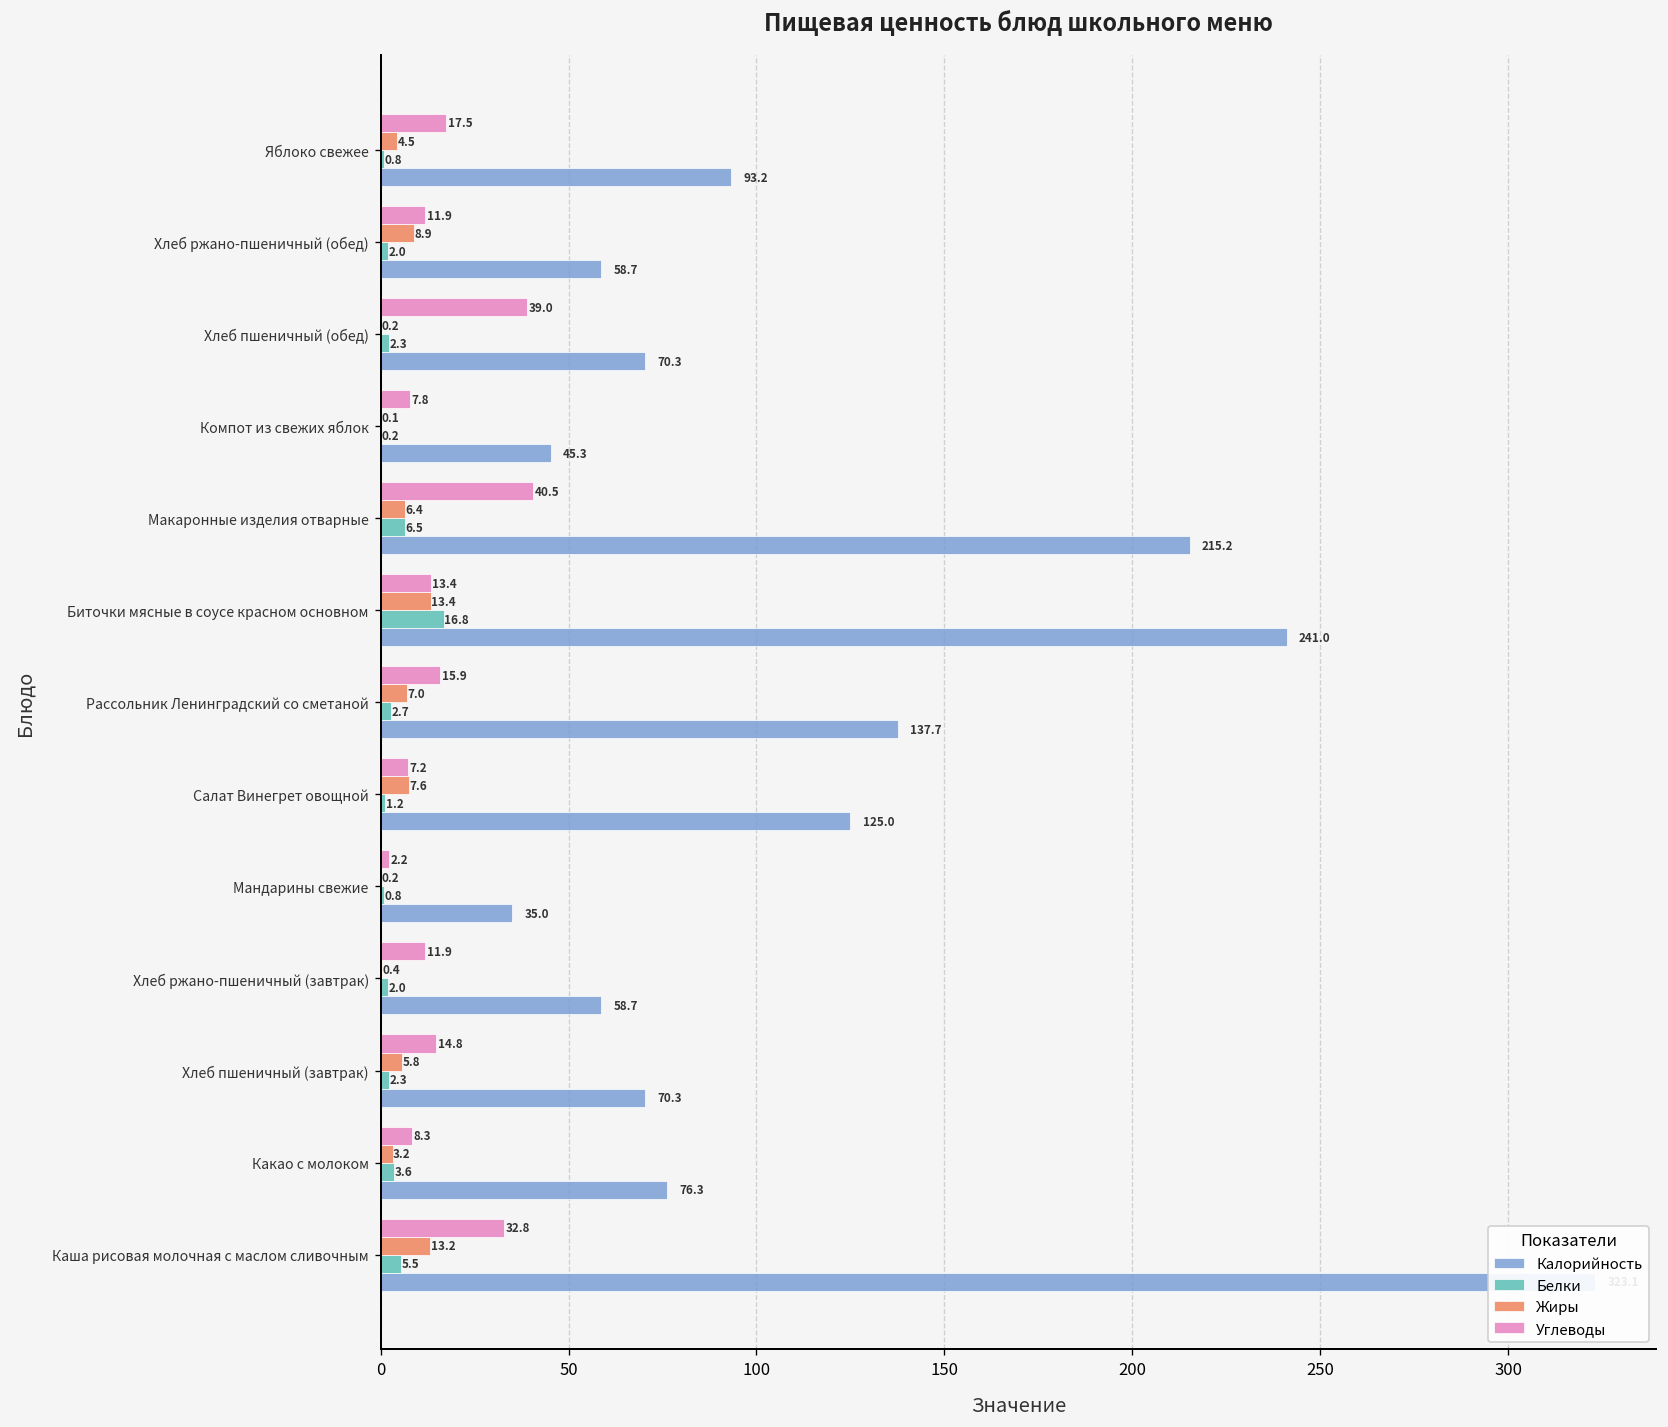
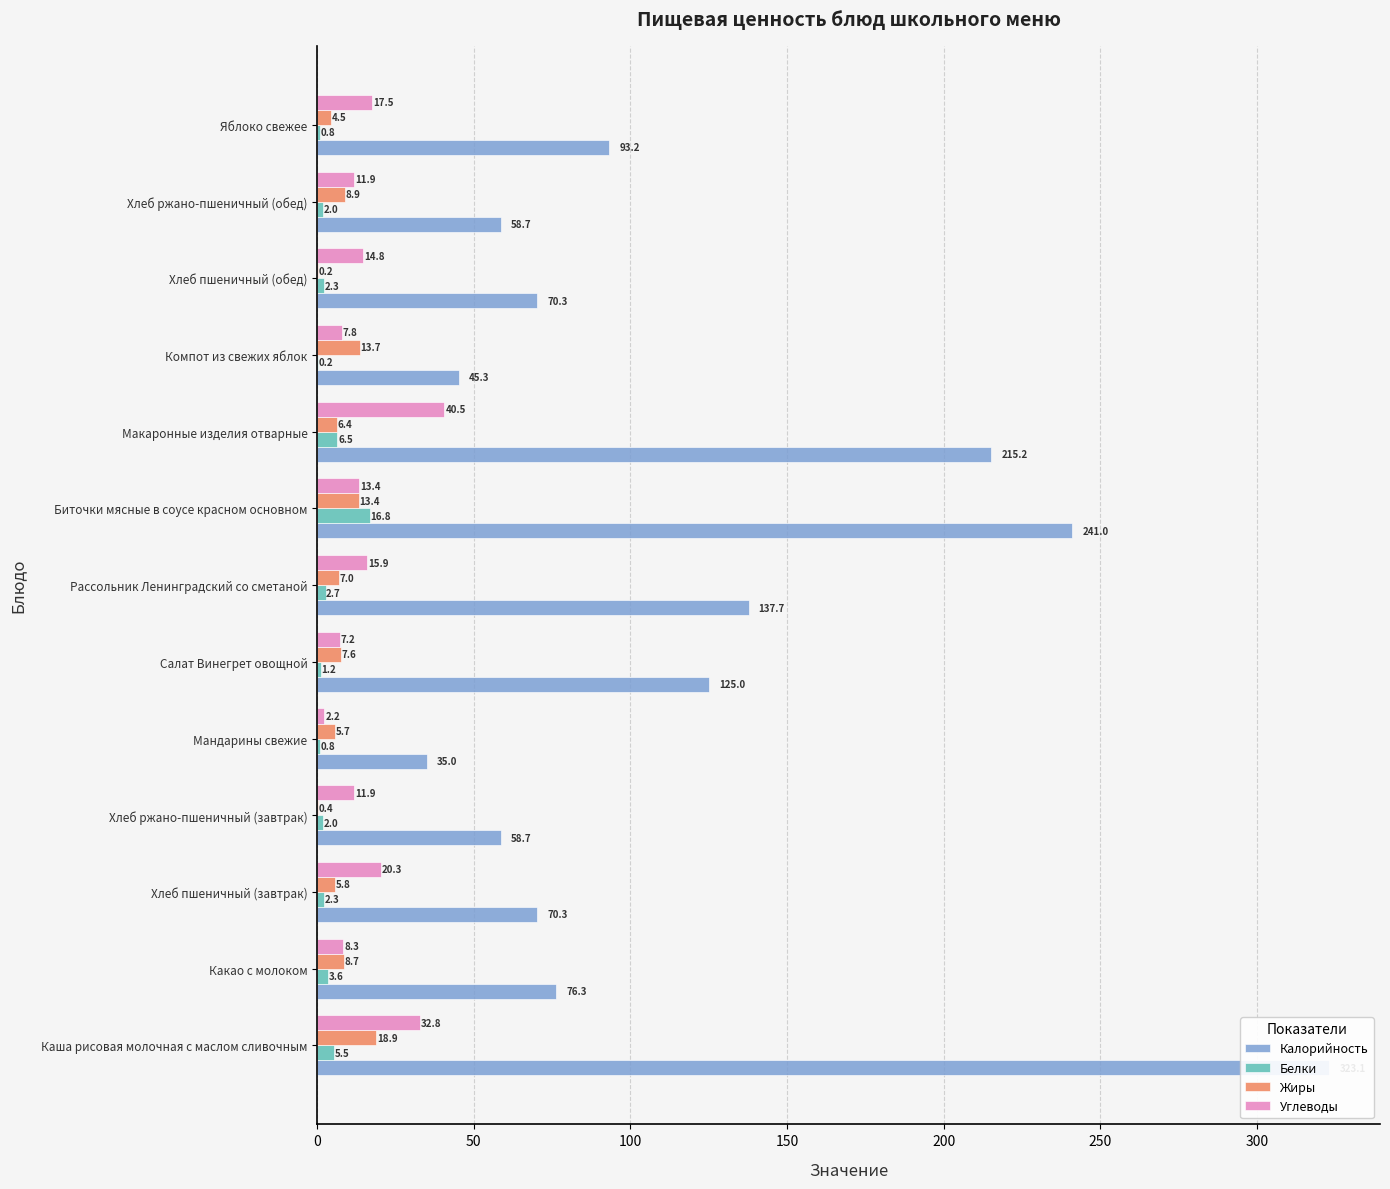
Углеводы, Хлеб пшеничный (обед): 39.0 -> 14.8
Жиры, Компот из свежих яблок: 0.1 -> 13.7
Жиры, Мандарины свежие: 0.2 -> 5.7
Углеводы, Хлеб пшеничный (завтрак): 14.8 -> 20.3
Жиры, Какао с молоком: 3.2 -> 8.7
Жиры, Каша рисовая молочная с маслом сливочным: 13.2 -> 18.9
